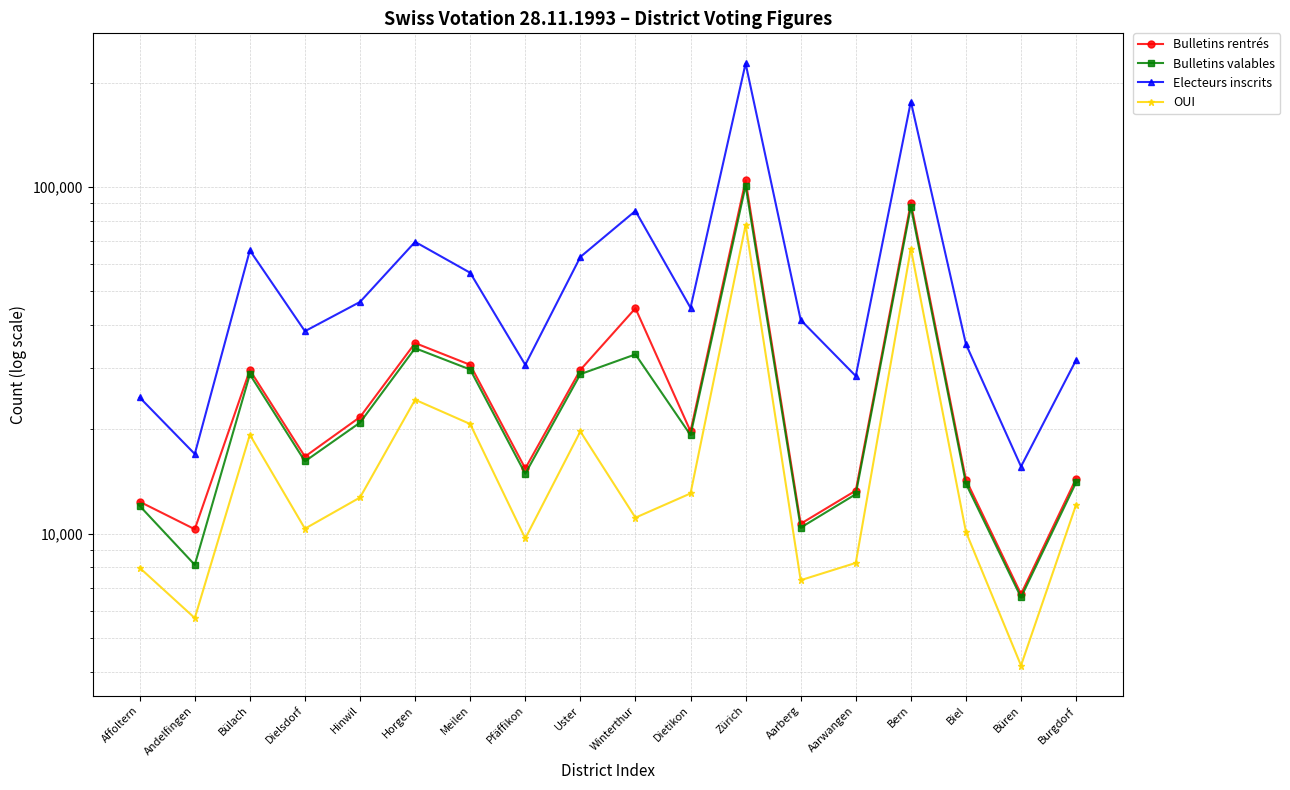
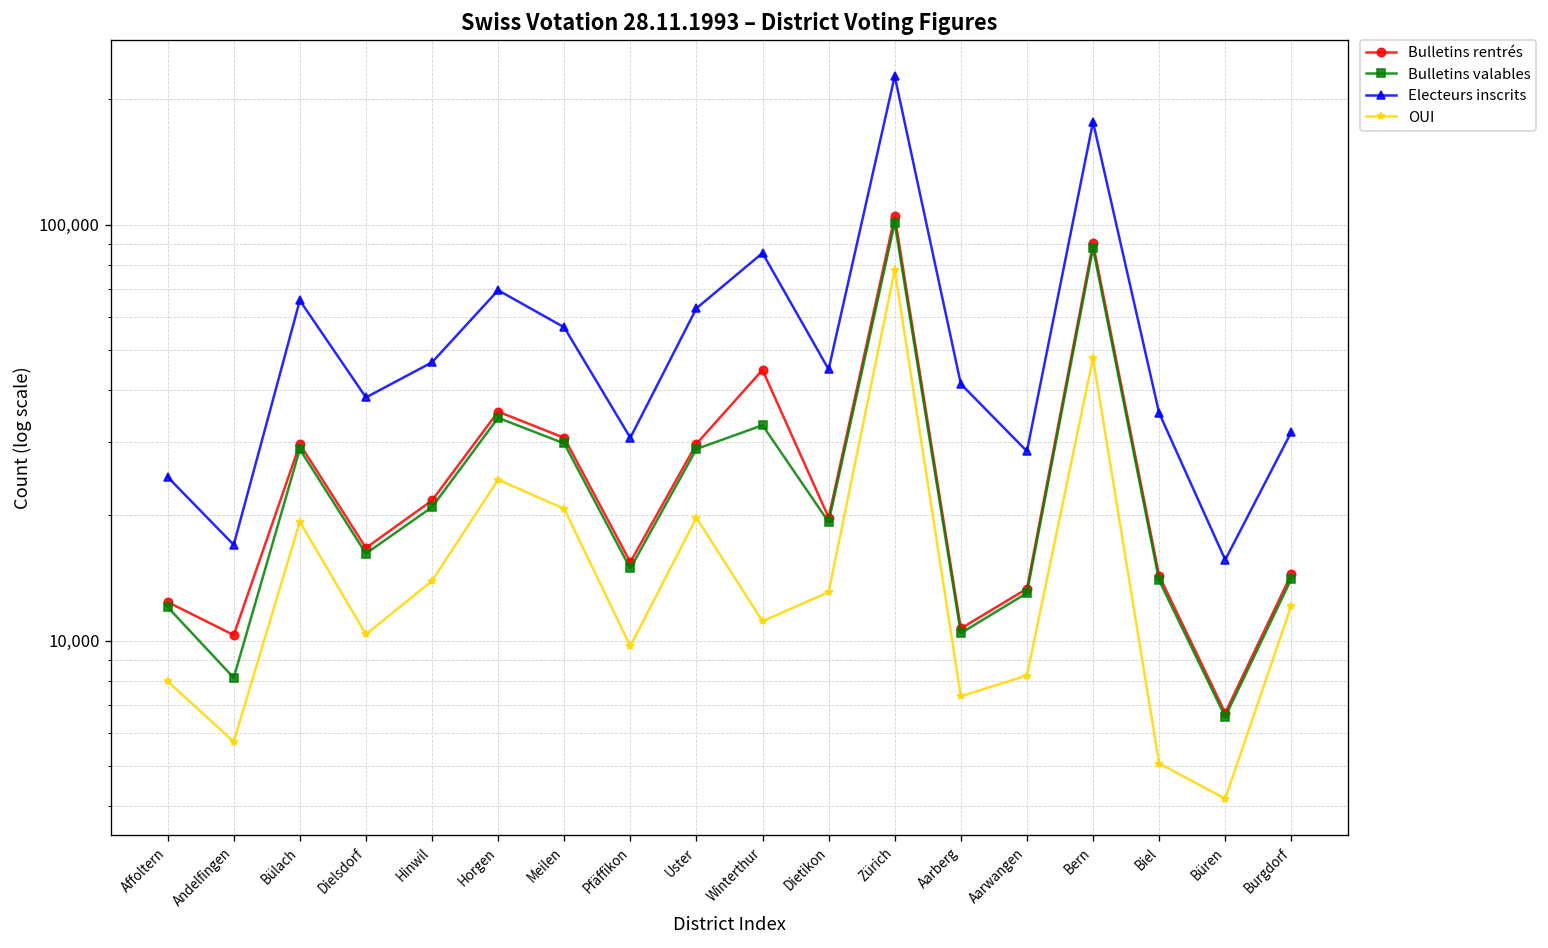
OUI, Hinwil: 12,700 -> 13,900
OUI, Bern: 66,000 -> 48,000
OUI, Biel: 10,100 -> 5,100
